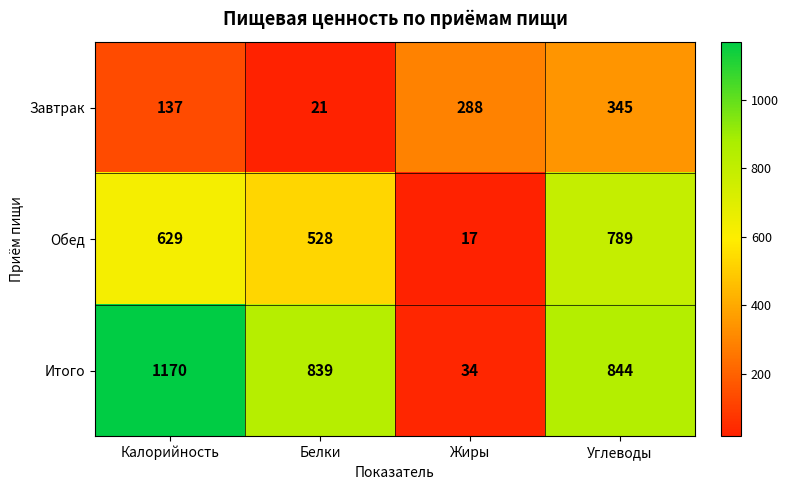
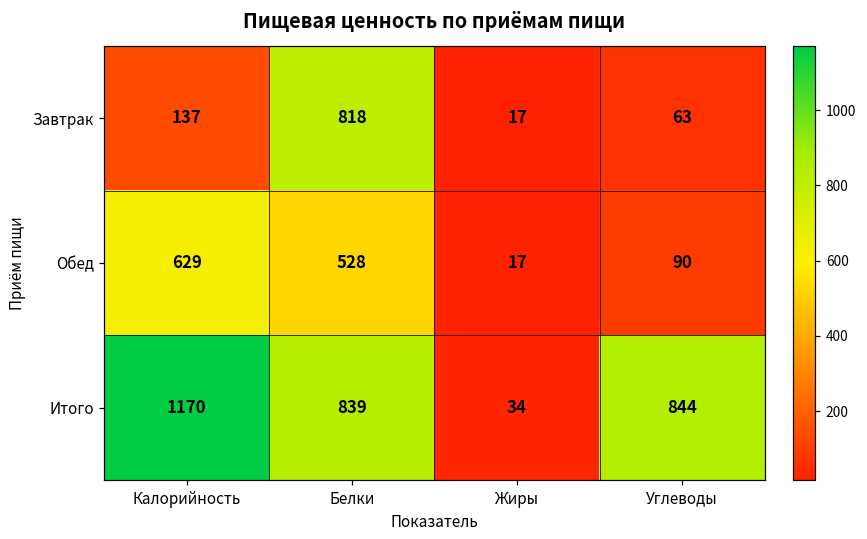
Завтрак, Белки: 21 -> 818
Завтрак, Жиры: 288 -> 17
Завтрак, Углеводы: 345 -> 63
Обед, Углеводы: 789 -> 90
